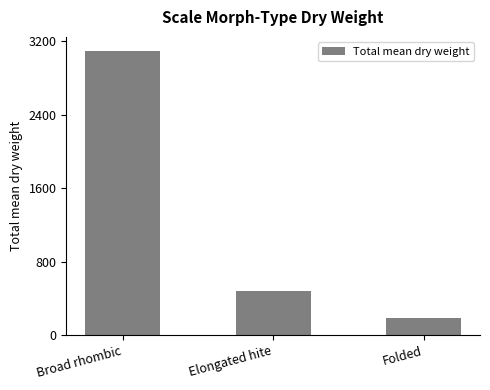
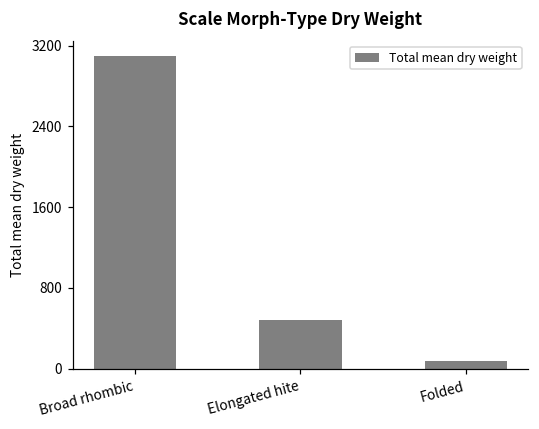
Folded: 200 -> 100
